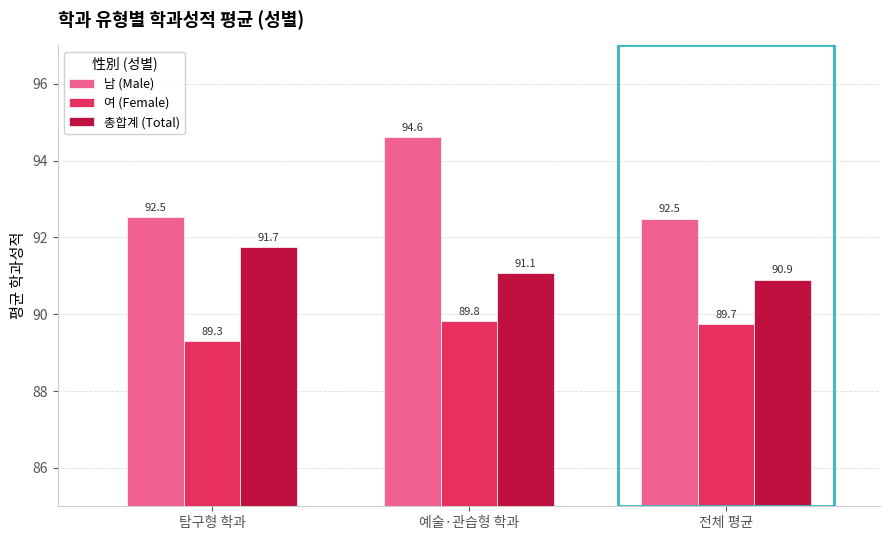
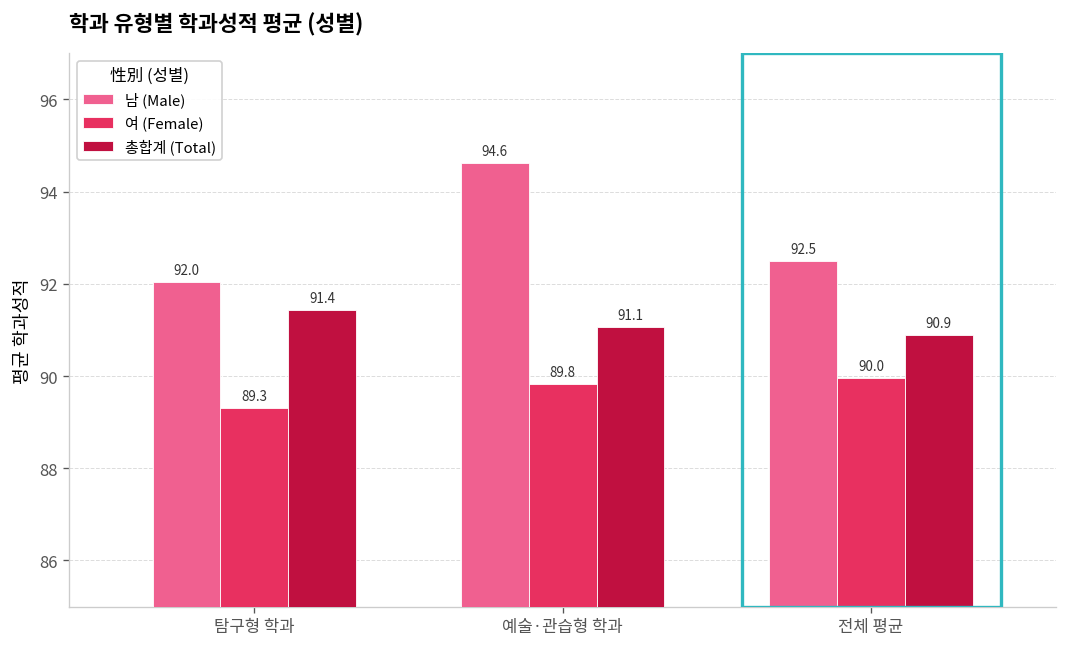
남 (Male), 탐구형 학과: 92.5 -> 92.0
총합계 (Total), 탐구형 학과: 91.7 -> 91.4
여 (Female), 전체 평균: 89.7 -> 90.0
